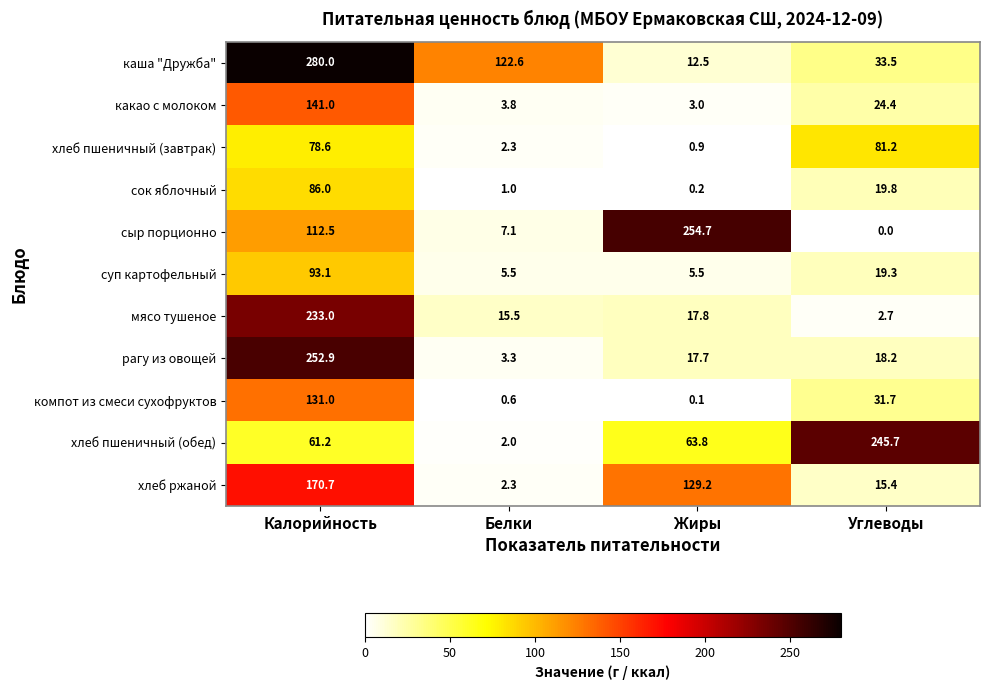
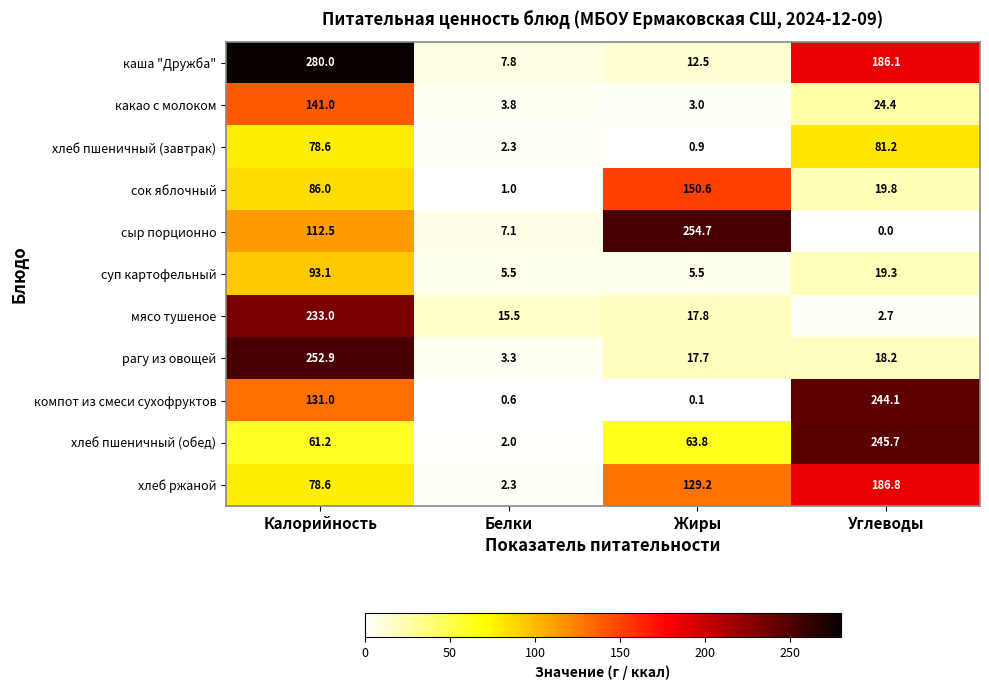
каша "Дружба", Белки: 122.6 -> 7.8
каша "Дружба", Углеводы: 33.5 -> 186.1
сок яблочный, Жиры: 0.2 -> 150.6
компот из смеси сухофруктов, Углеводы: 31.7 -> 244.1
хлеб ржаной, Калорийность: 170.7 -> 78.6
хлеб ржаной, Углеводы: 15.4 -> 186.8
